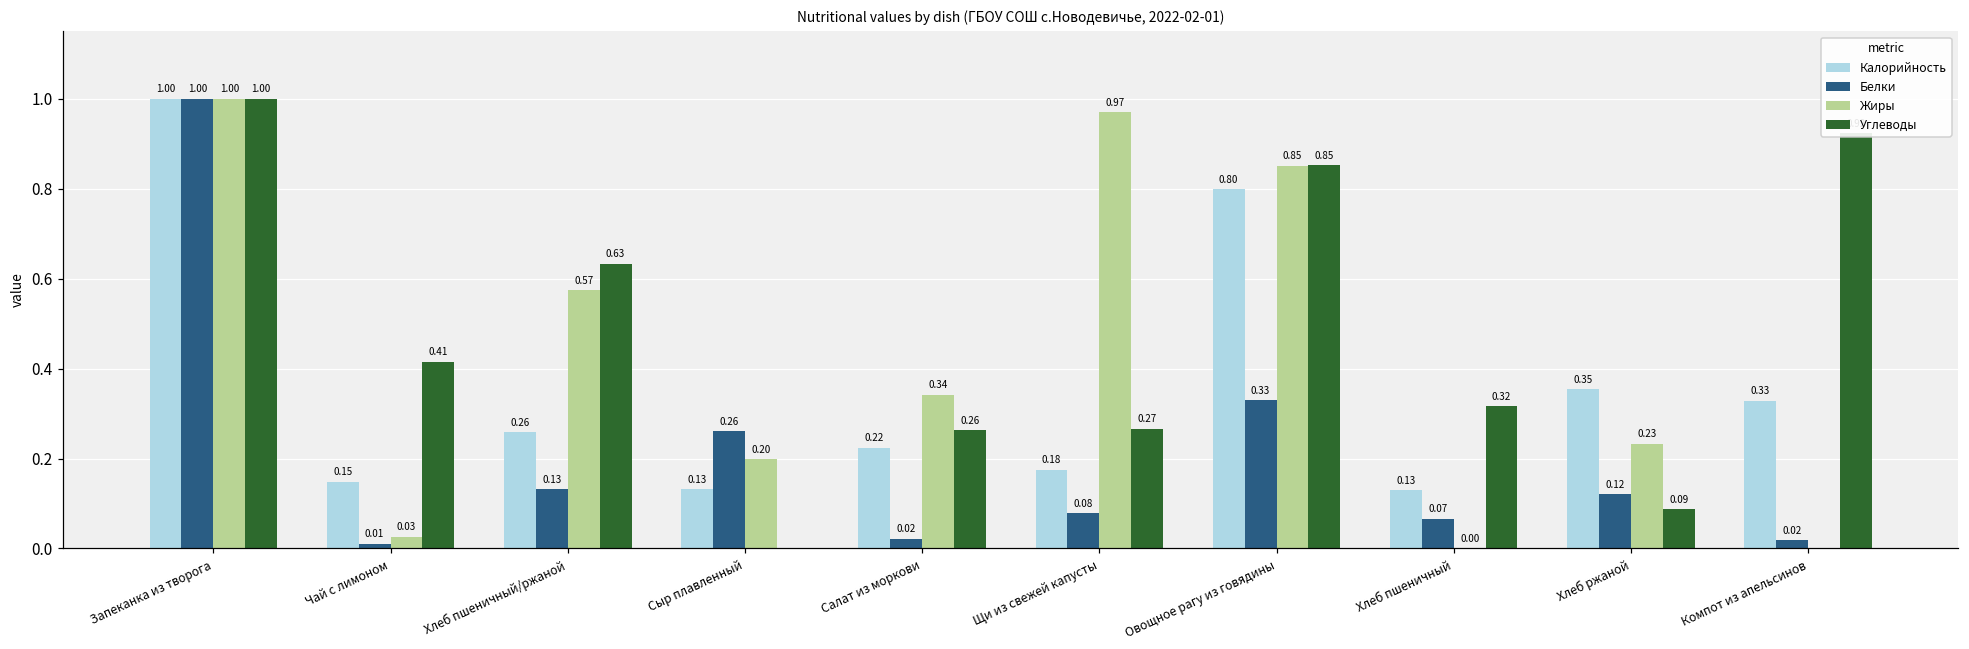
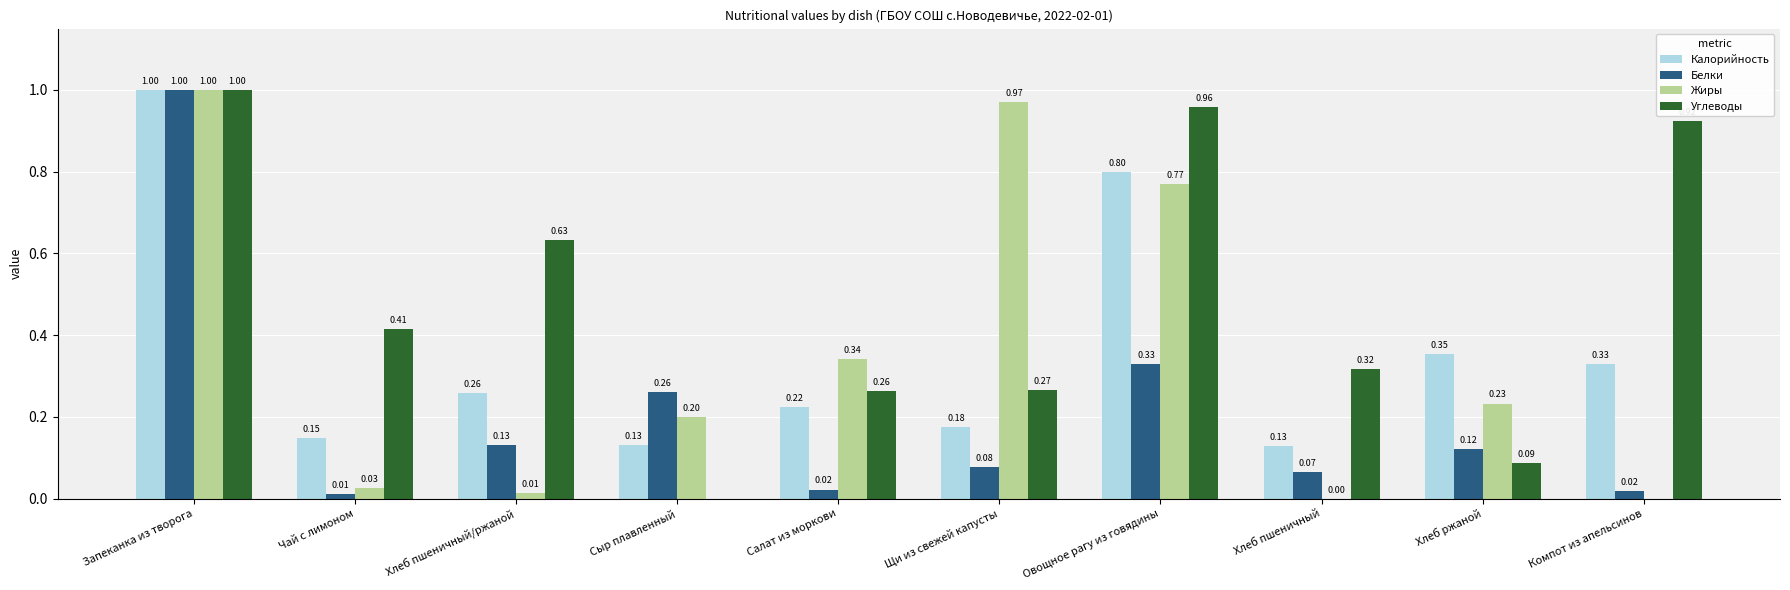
Жиры, Хлеб пшеничный/ржаной: 0.57 -> 0.01
Жиры, Овощное рагу из говядины: 0.85 -> 0.77
Углеводы, Овощное рагу из говядины: 0.85 -> 0.96
